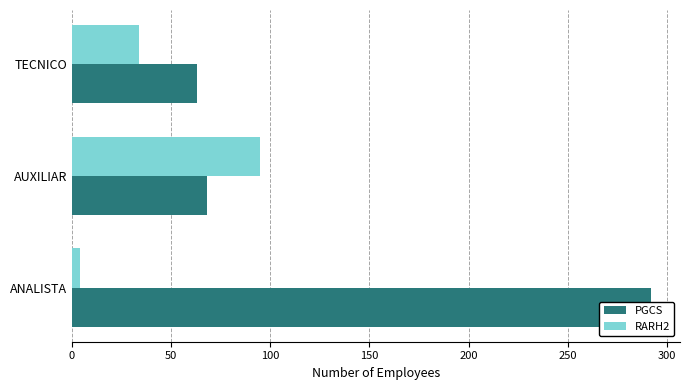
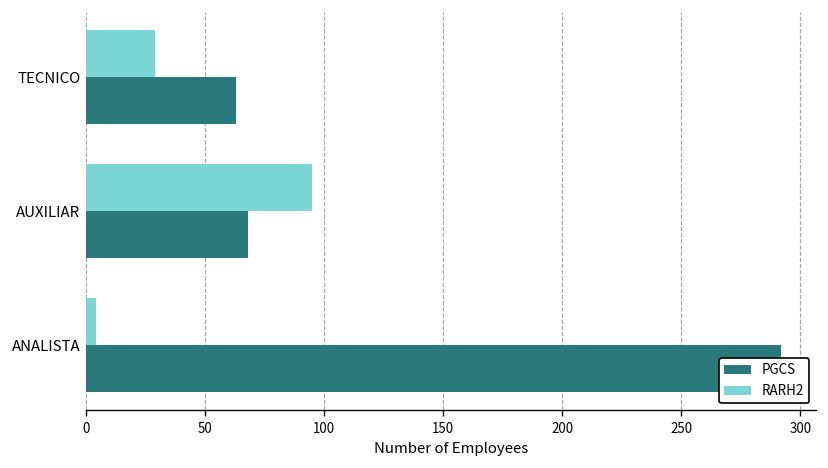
RARH2, TECNICO: 34 -> 29
